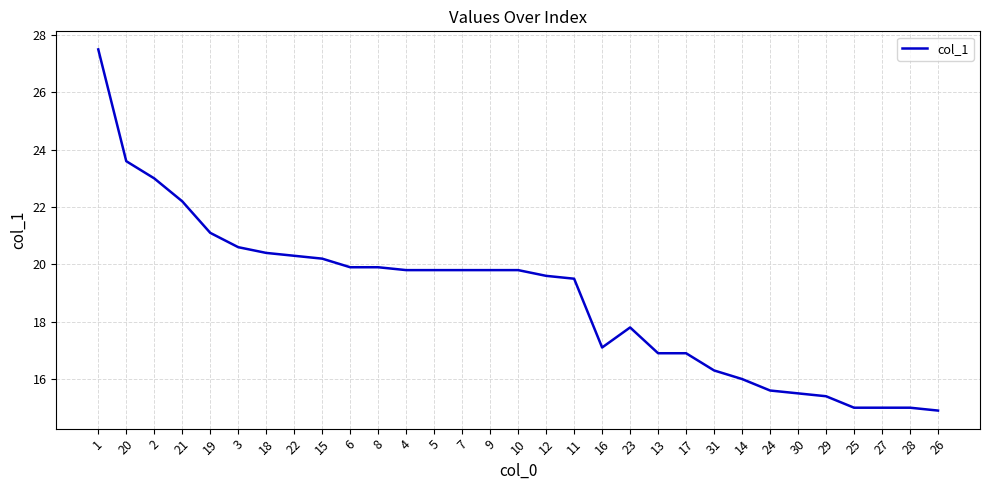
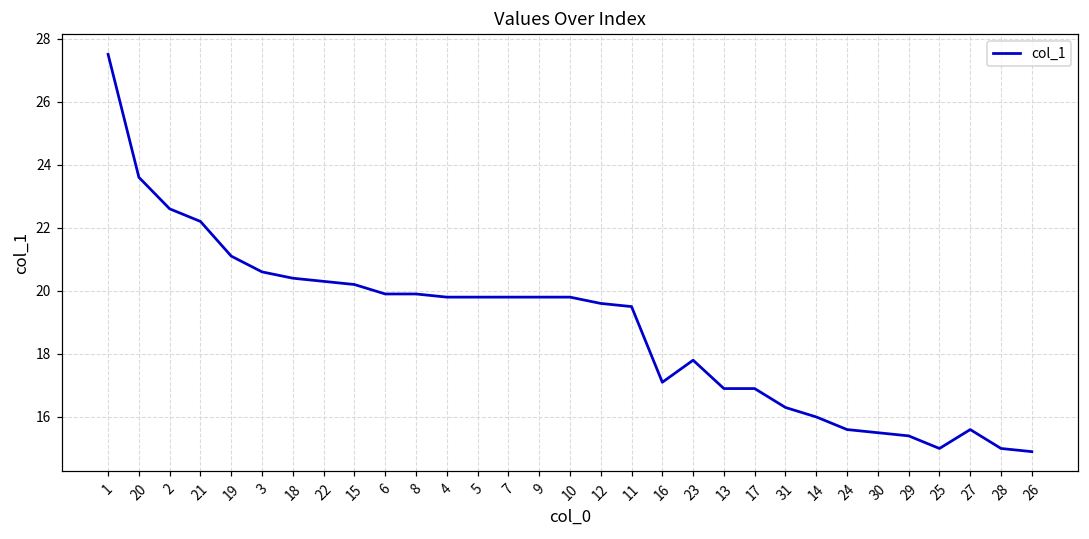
2: 23.0 -> 22.6
27: 15.0 -> 15.6
